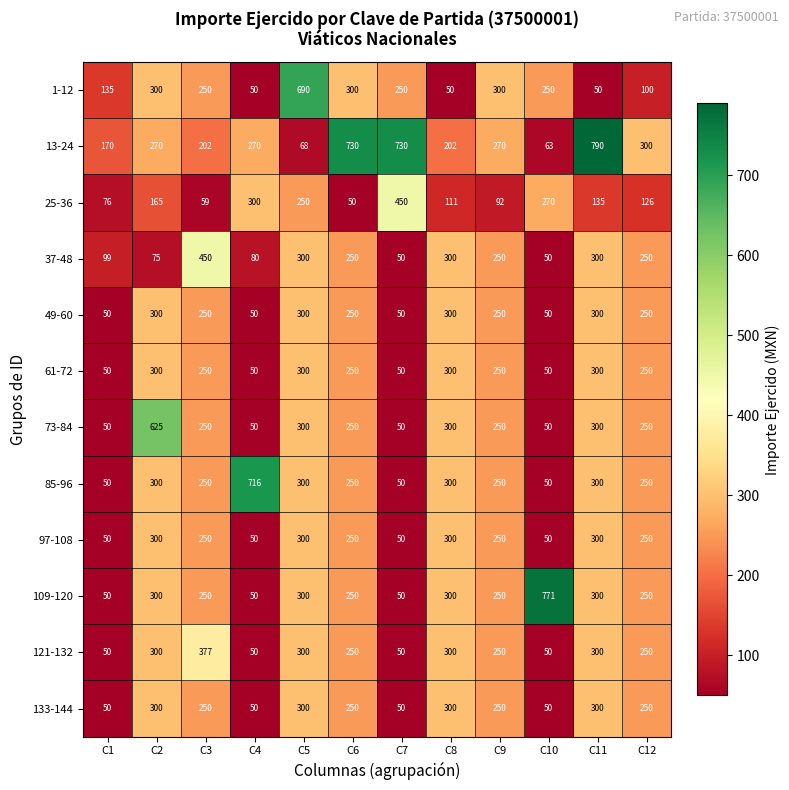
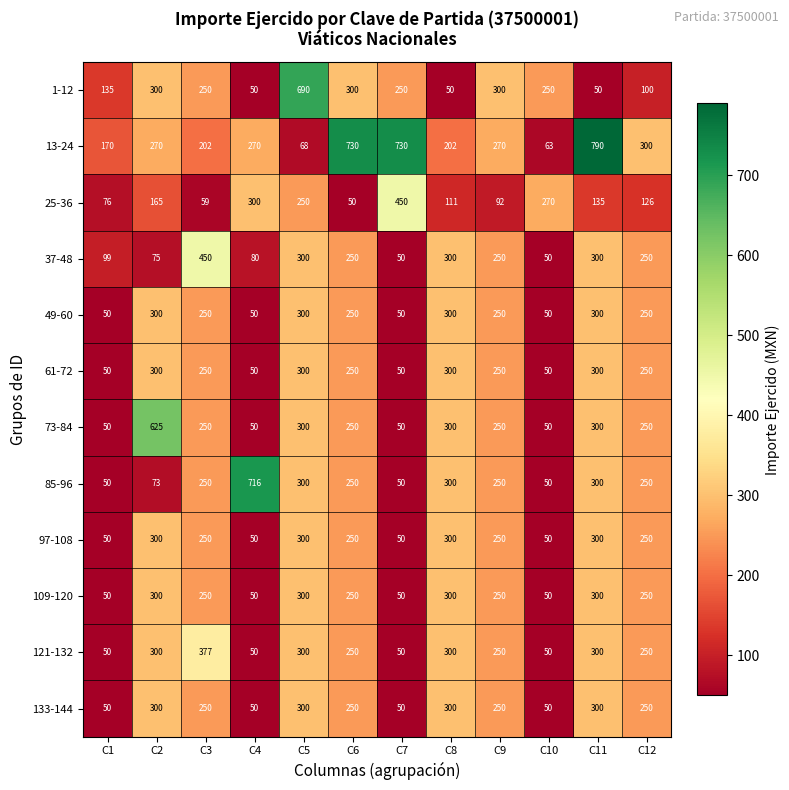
85-96, C2: 300 -> 73
109-120, C10: 771 -> 50
